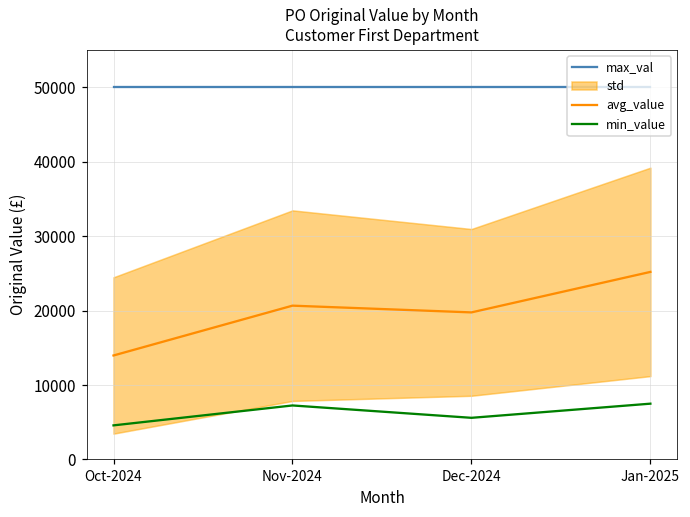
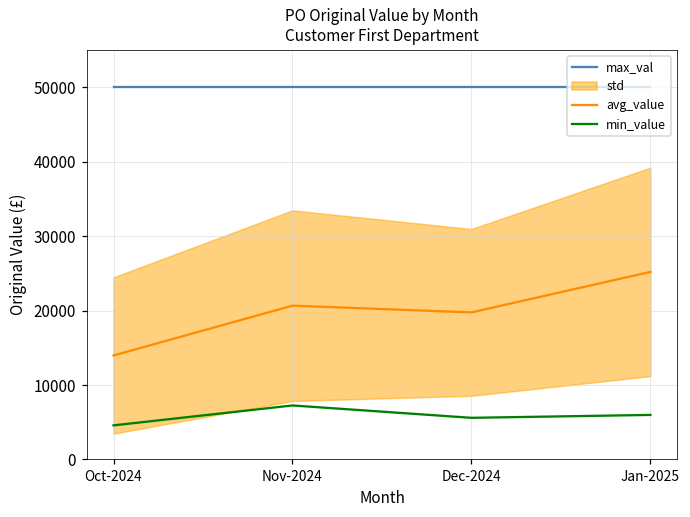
min_value, Jan-2025: 8000 -> 6000
